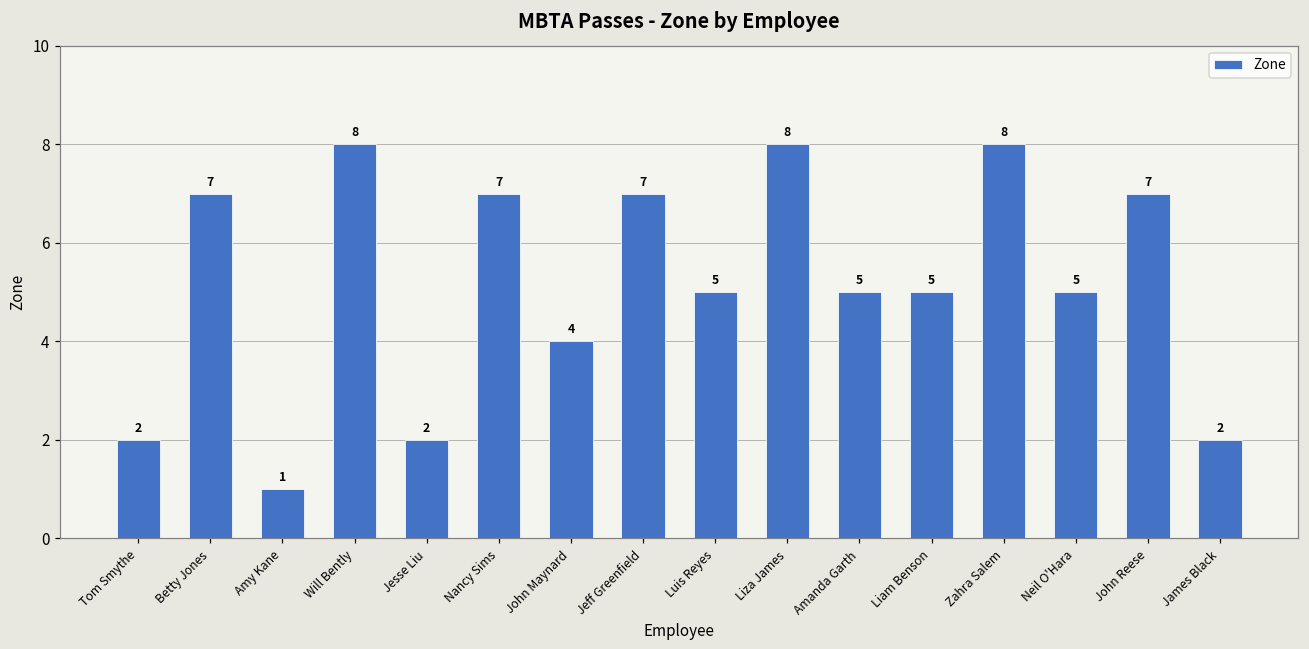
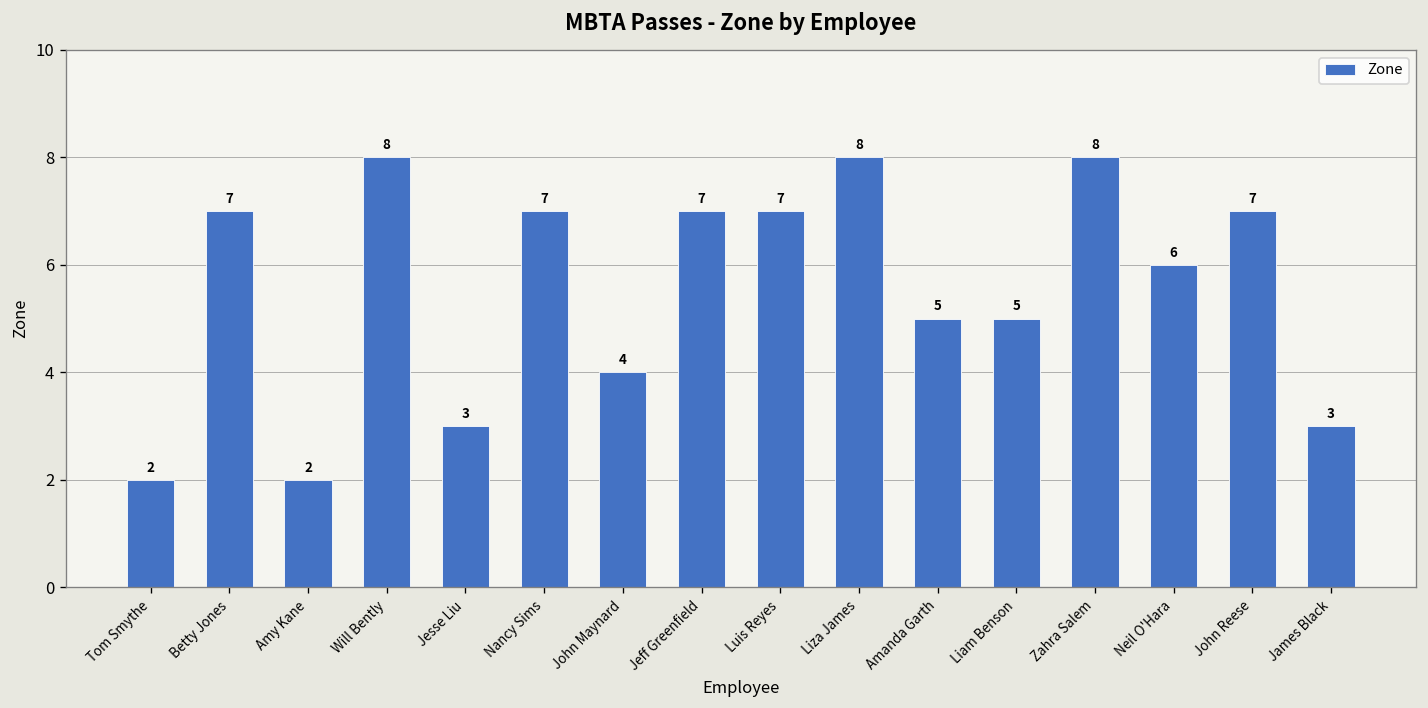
Amy Kane: 1 -> 2
Jesse Liu: 2 -> 3
Luis Reyes: 5 -> 7
Neil O'Hara: 5 -> 6
James Black: 2 -> 3
